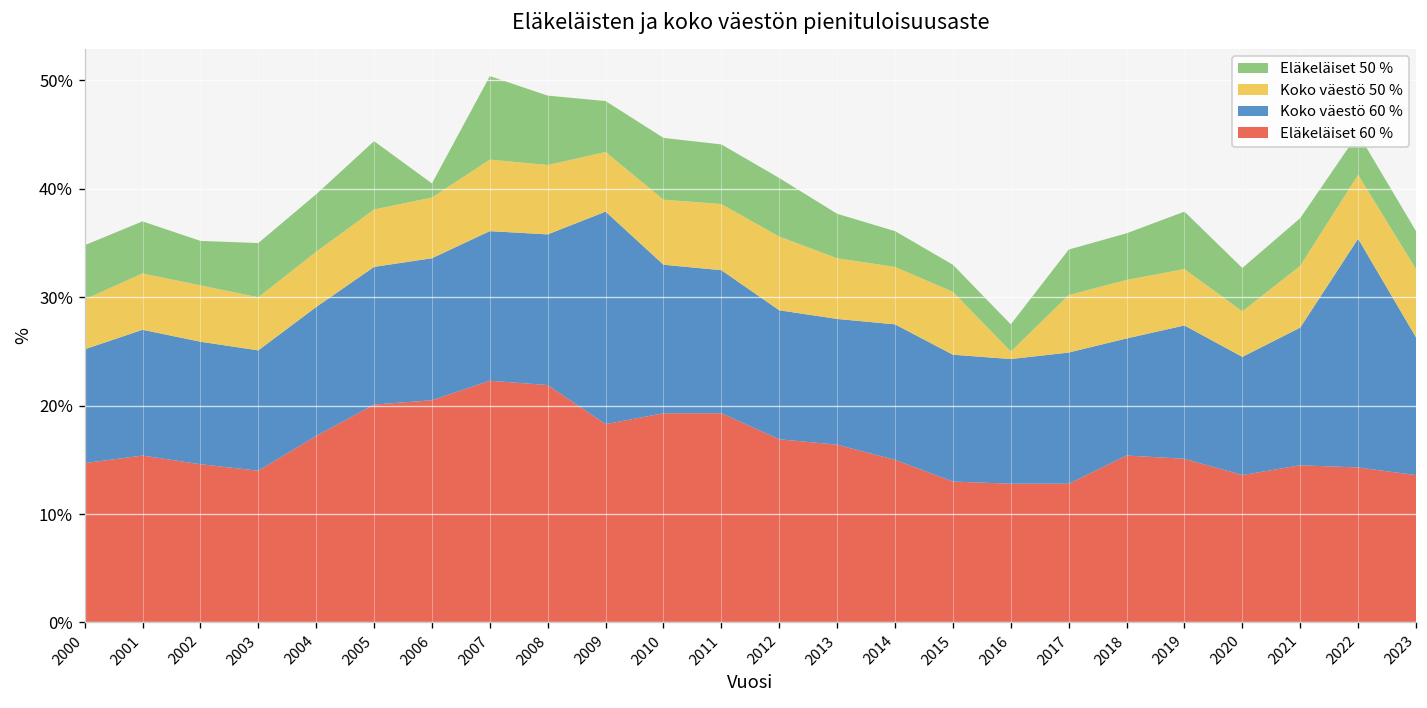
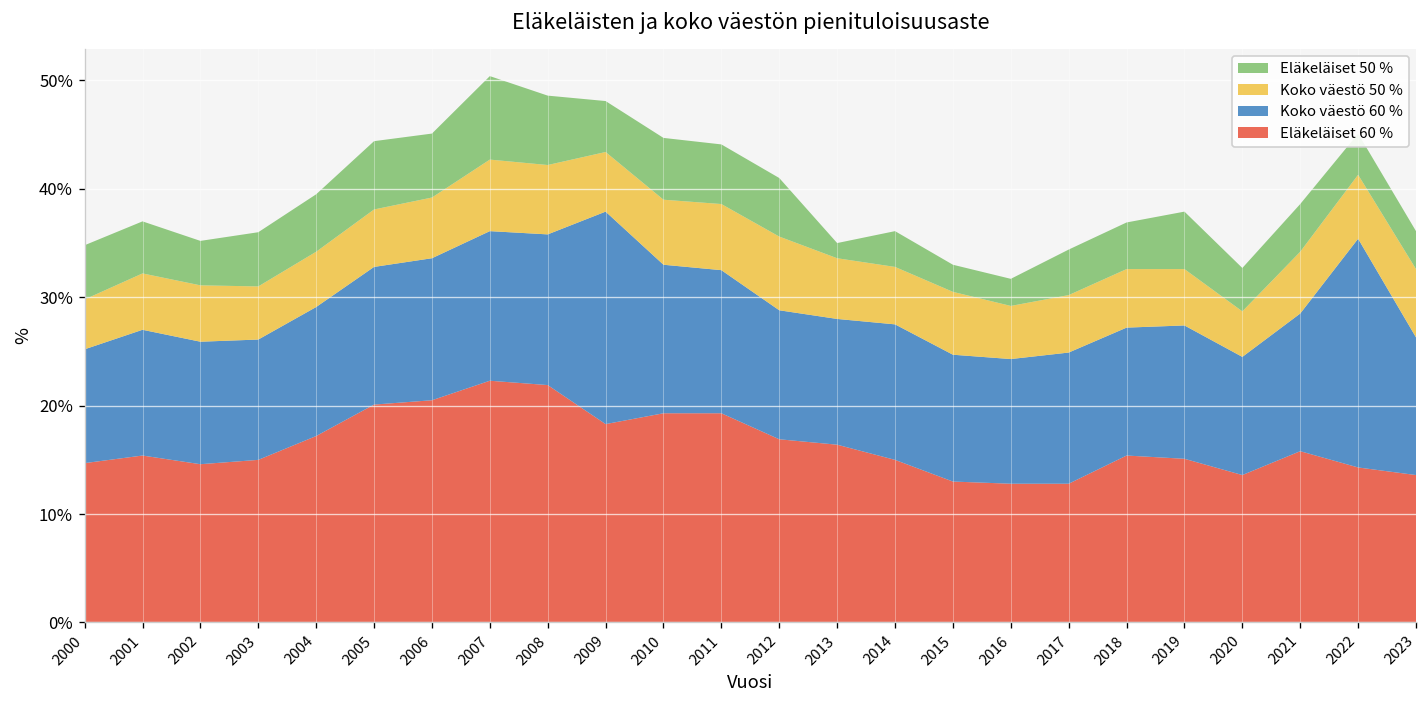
Eläkeläiset 60 %, 2003: 14% -> 15%
Eläkeläiset 50 %, 2006: 1% -> 6%
Eläkeläiset 50 %, 2013: 4% -> 1%
Koko väestö 50 %, 2016: 1% -> 5%
Koko väestö 60 %, 2018: 11% -> 12%
Eläkeläiset 60 %, 2021: 15% -> 16%
